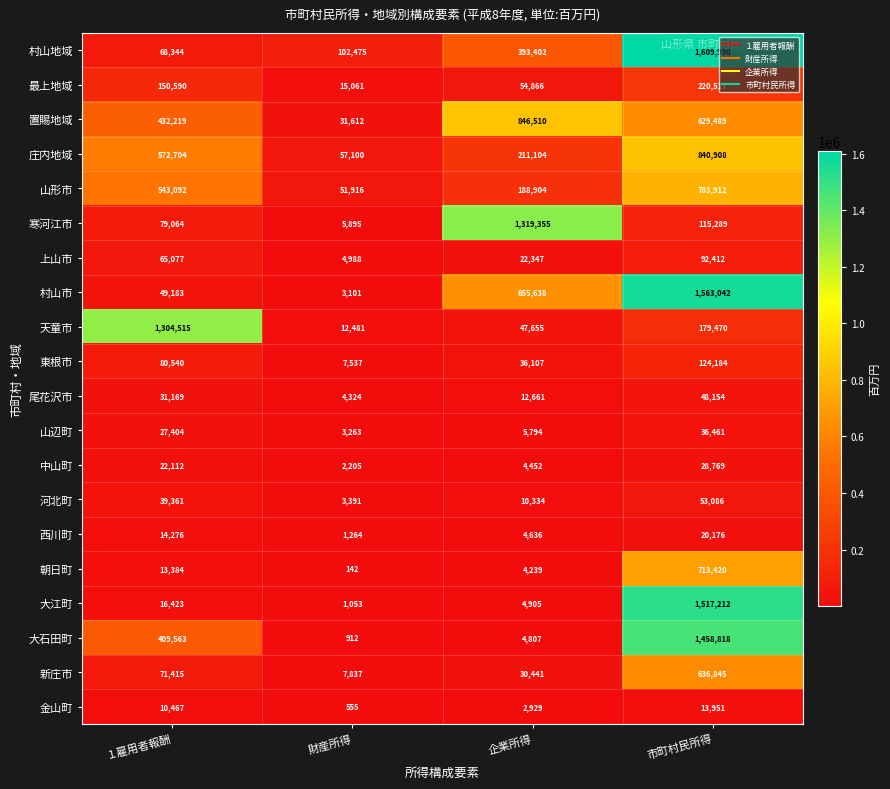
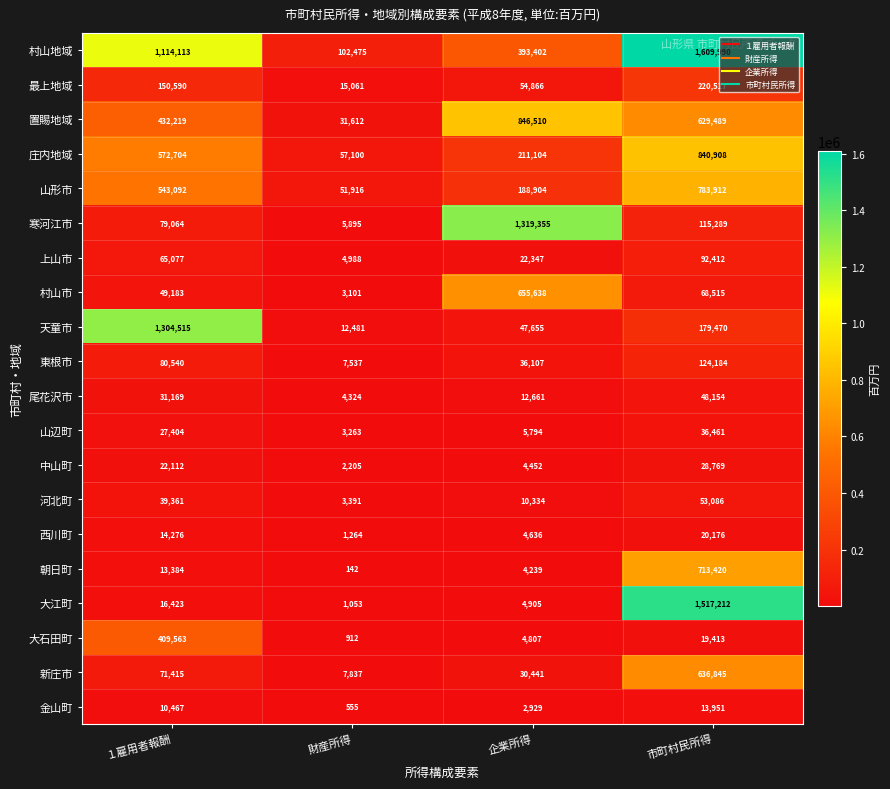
村山地域, １雇用者報酬: 68,344 -> 1,114,113
村山市, 市町村民所得: 1,563,042 -> 68,515
大石田町, 市町村民所得: 1,458,818 -> 19,413
